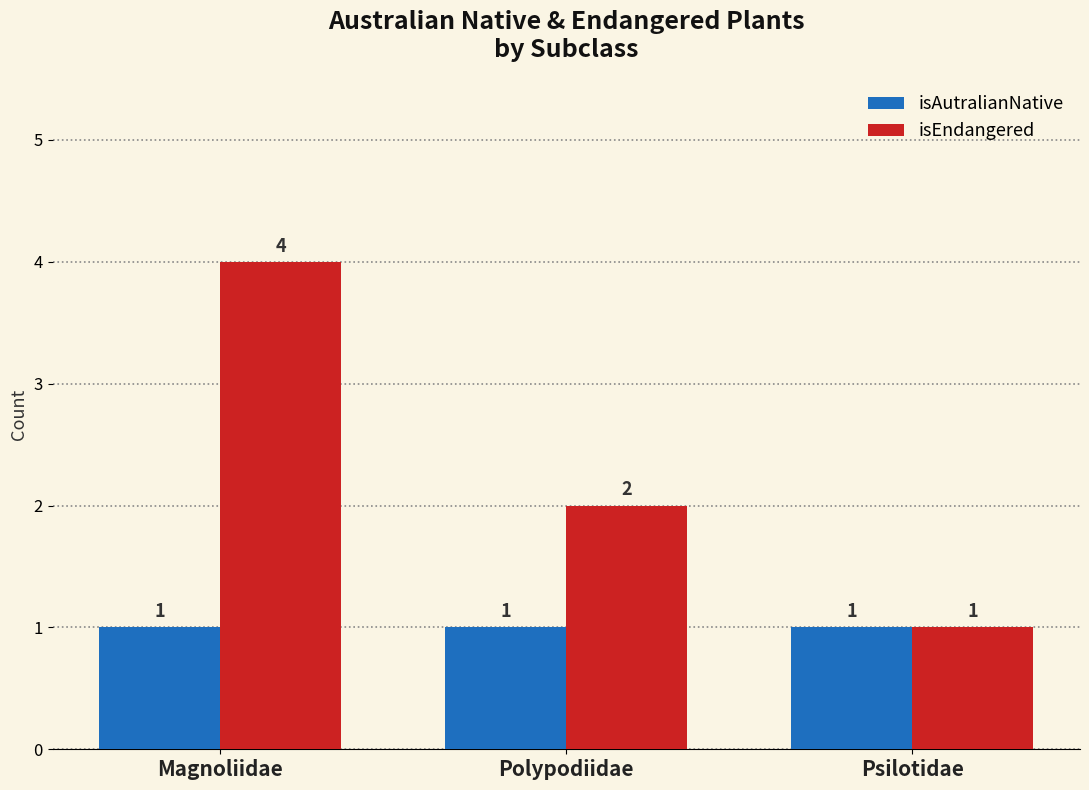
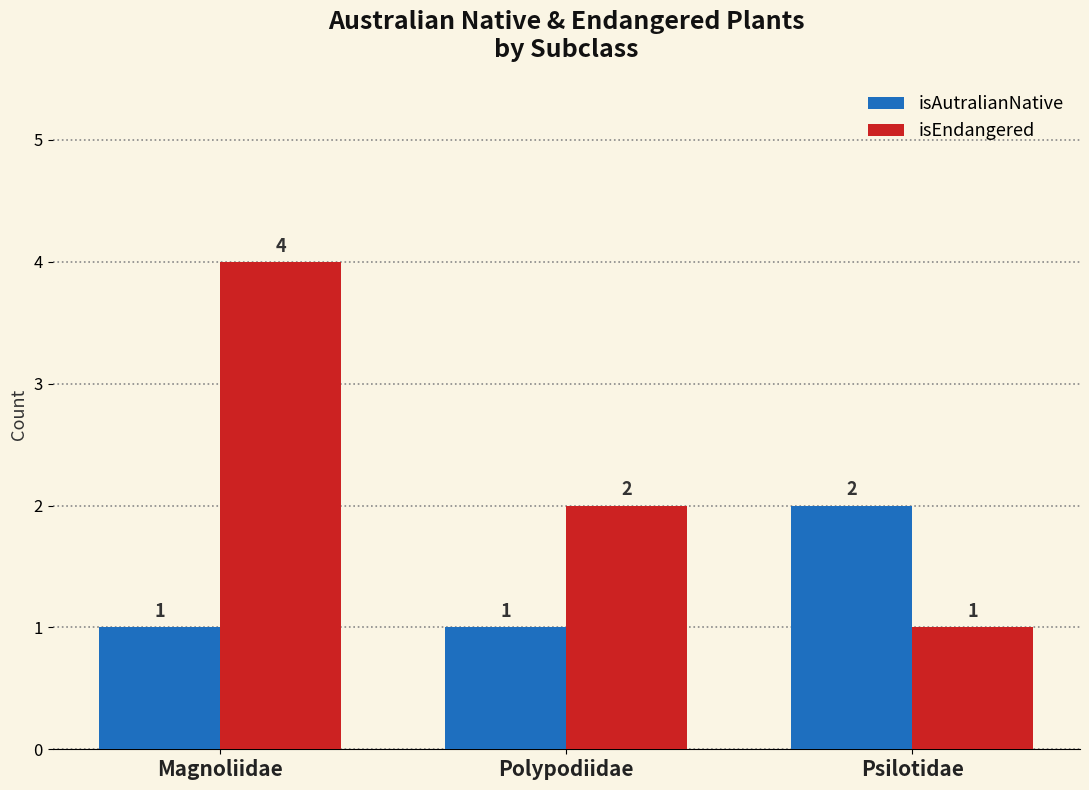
isAutralianNative, Psilotidae: 1 -> 2
